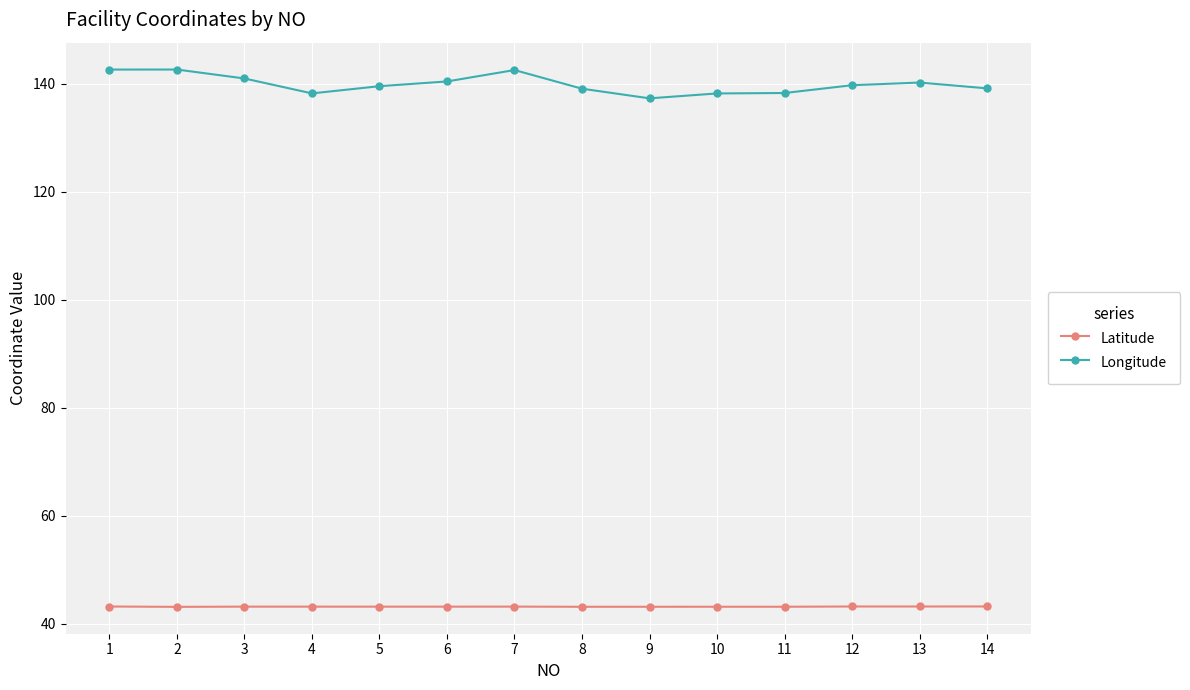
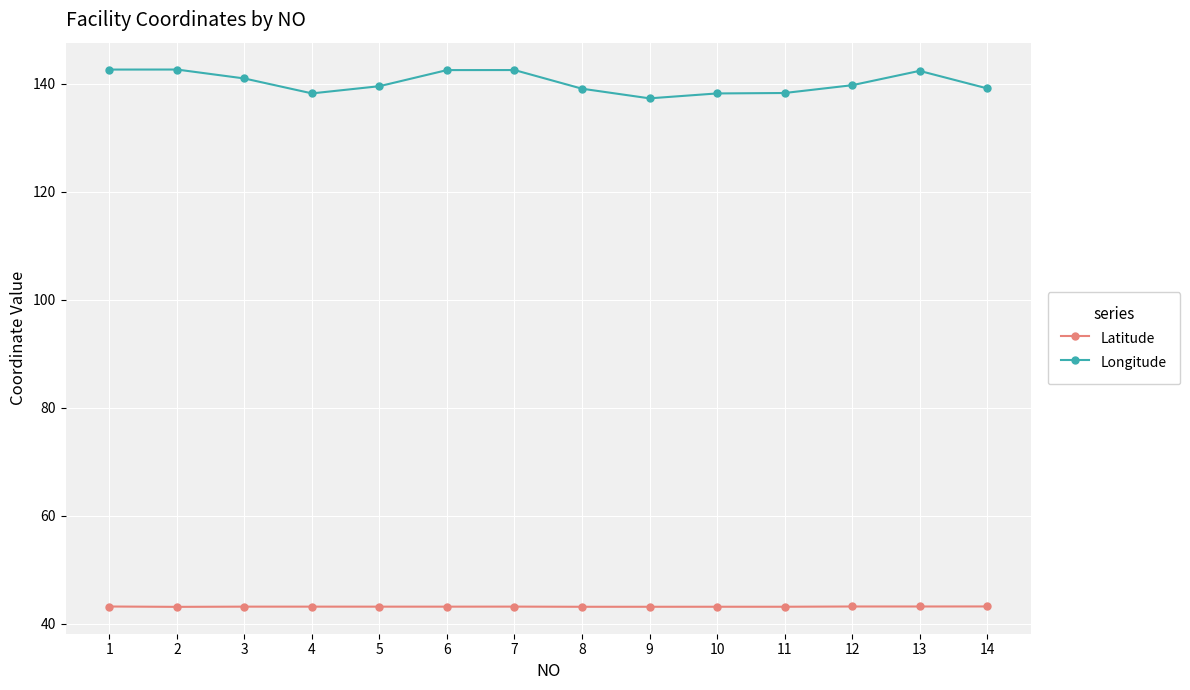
Longitude, 6: 140 -> 143
Longitude, 13: 140 -> 142
